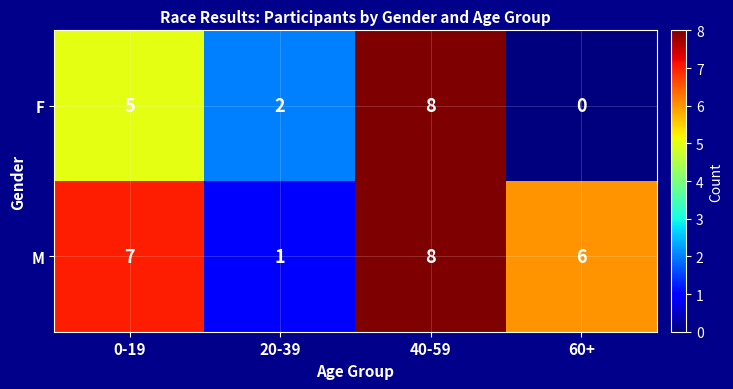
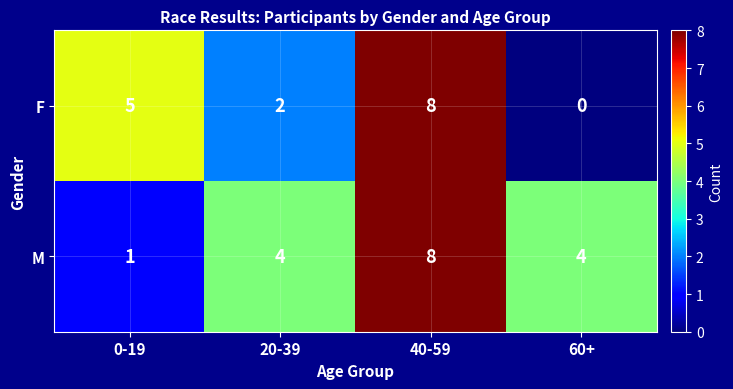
M, 0-19: 7 -> 1
M, 20-39: 1 -> 4
M, 60+: 6 -> 4
